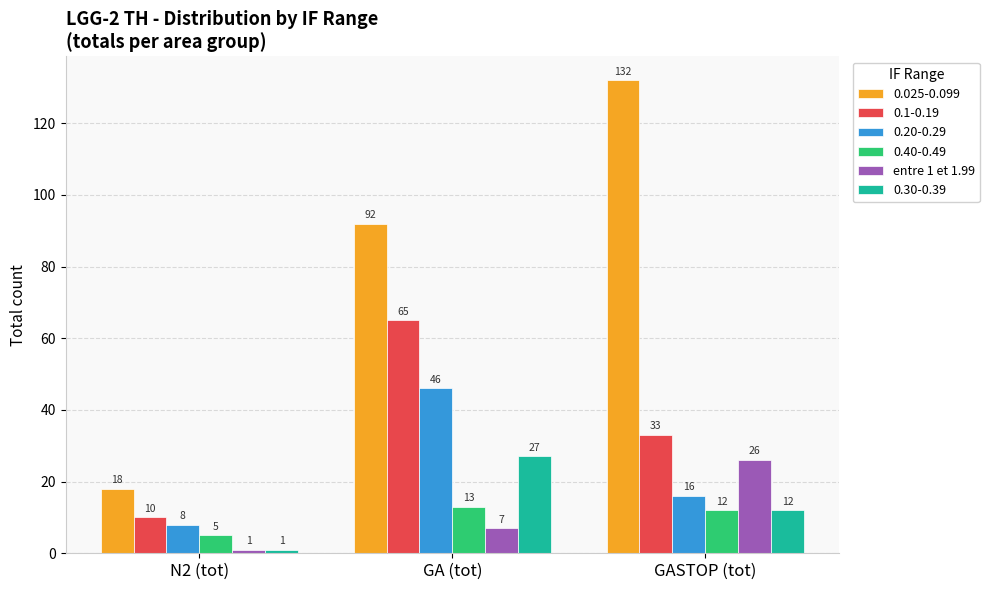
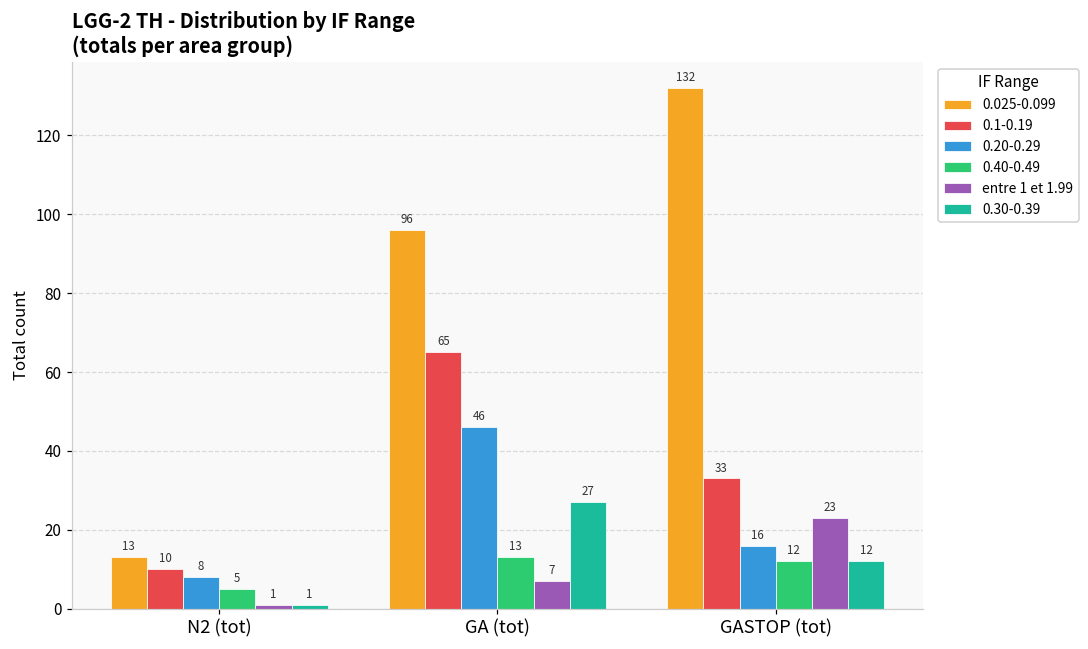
0.025-0.099, N2 (tot): 18 -> 13
0.025-0.099, GA (tot): 92 -> 96
entre 1 et 1.99, GASTOP (tot): 26 -> 23
